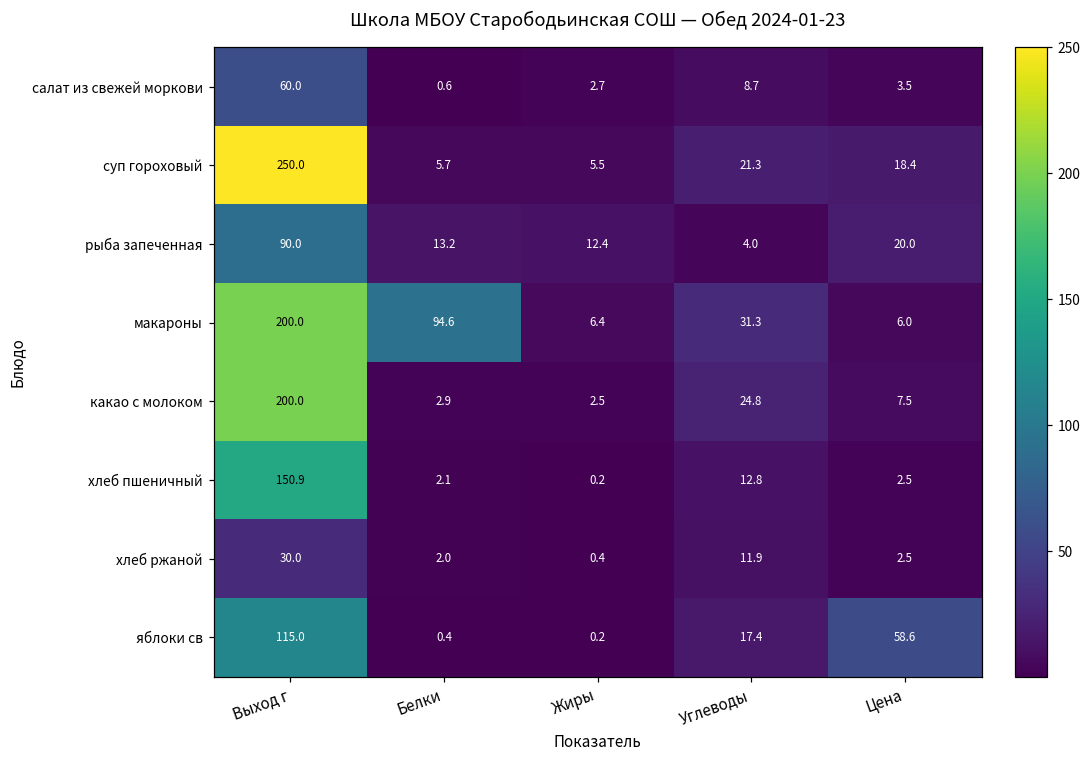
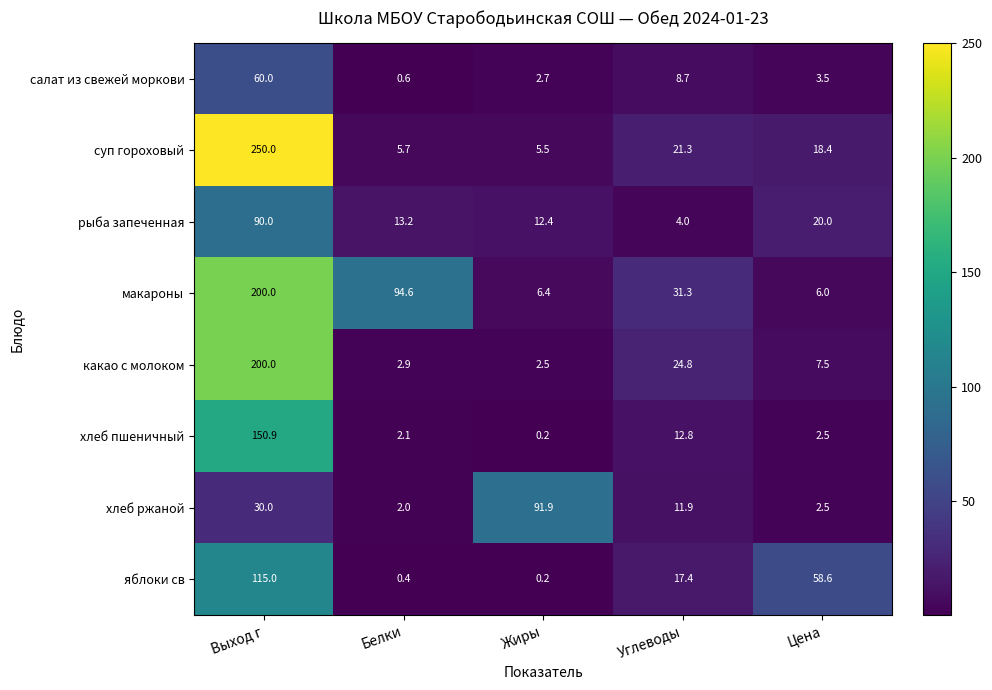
хлеб ржаной, Жиры: 0.4 -> 91.9
